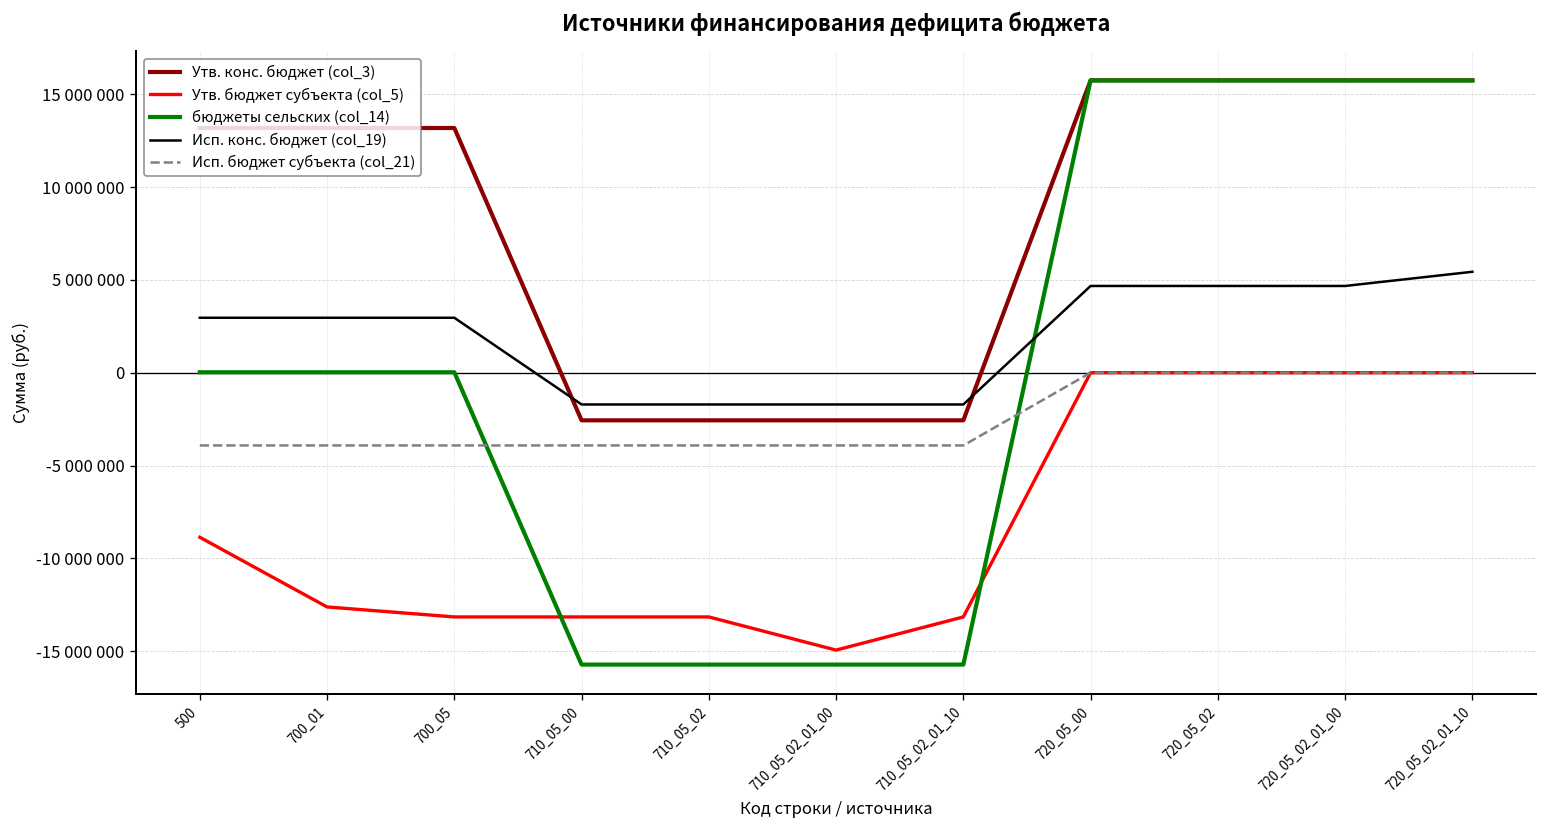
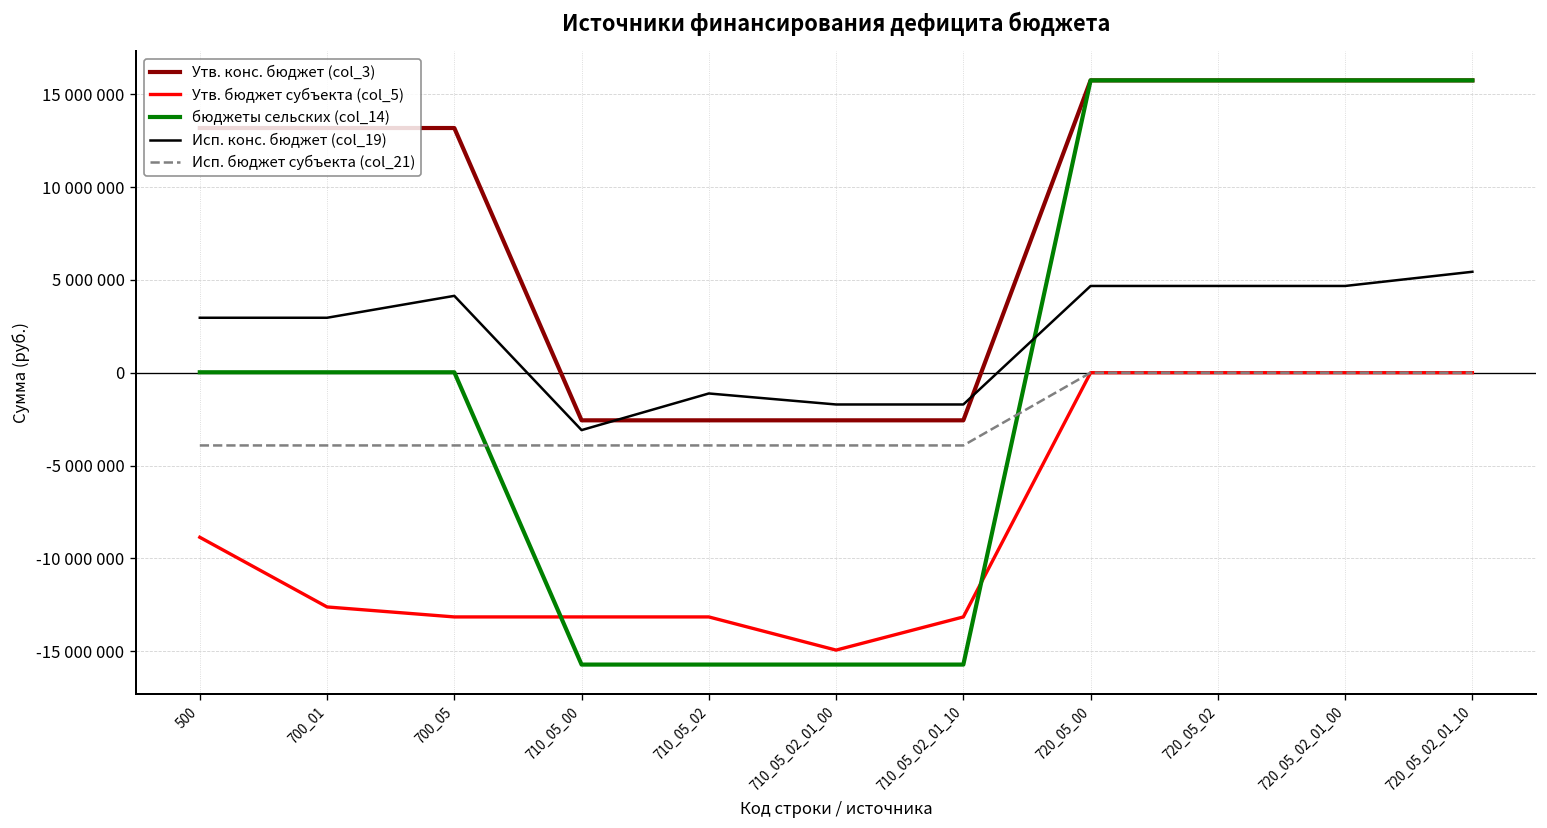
Исп. конс. бюджет (col_19), 700_05: 3000000 -> 4100000
Исп. конс. бюджет (col_19), 710_05_00: -1700000 -> -3100000
Исп. конс. бюджет (col_19), 710_05_02: -1700000 -> -1100000
